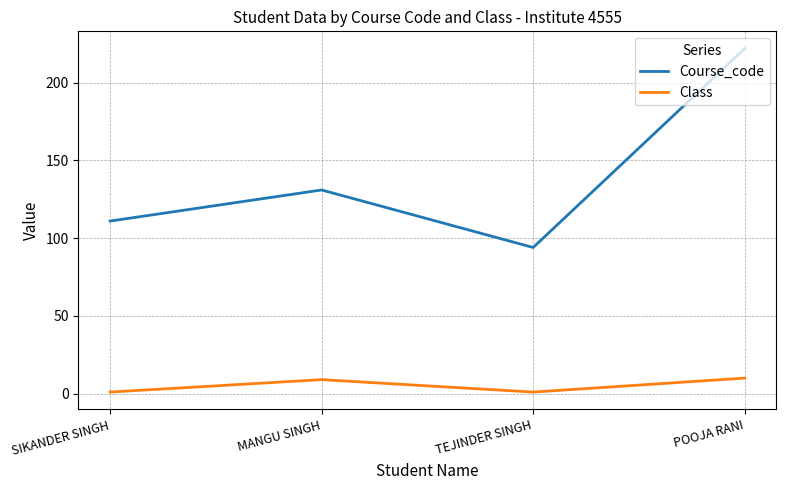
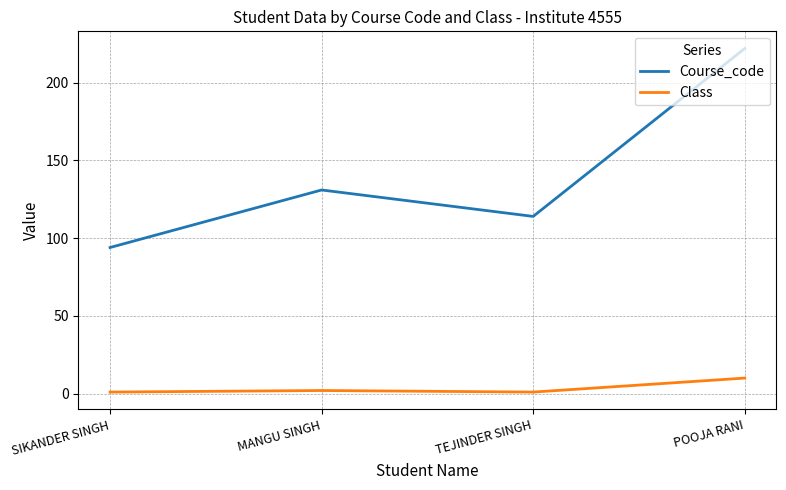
Course_code, SIKANDER SINGH: 111 -> 94
Class, MANGU SINGH: 9 -> 2
Course_code, TEJINDER SINGH: 94 -> 114
